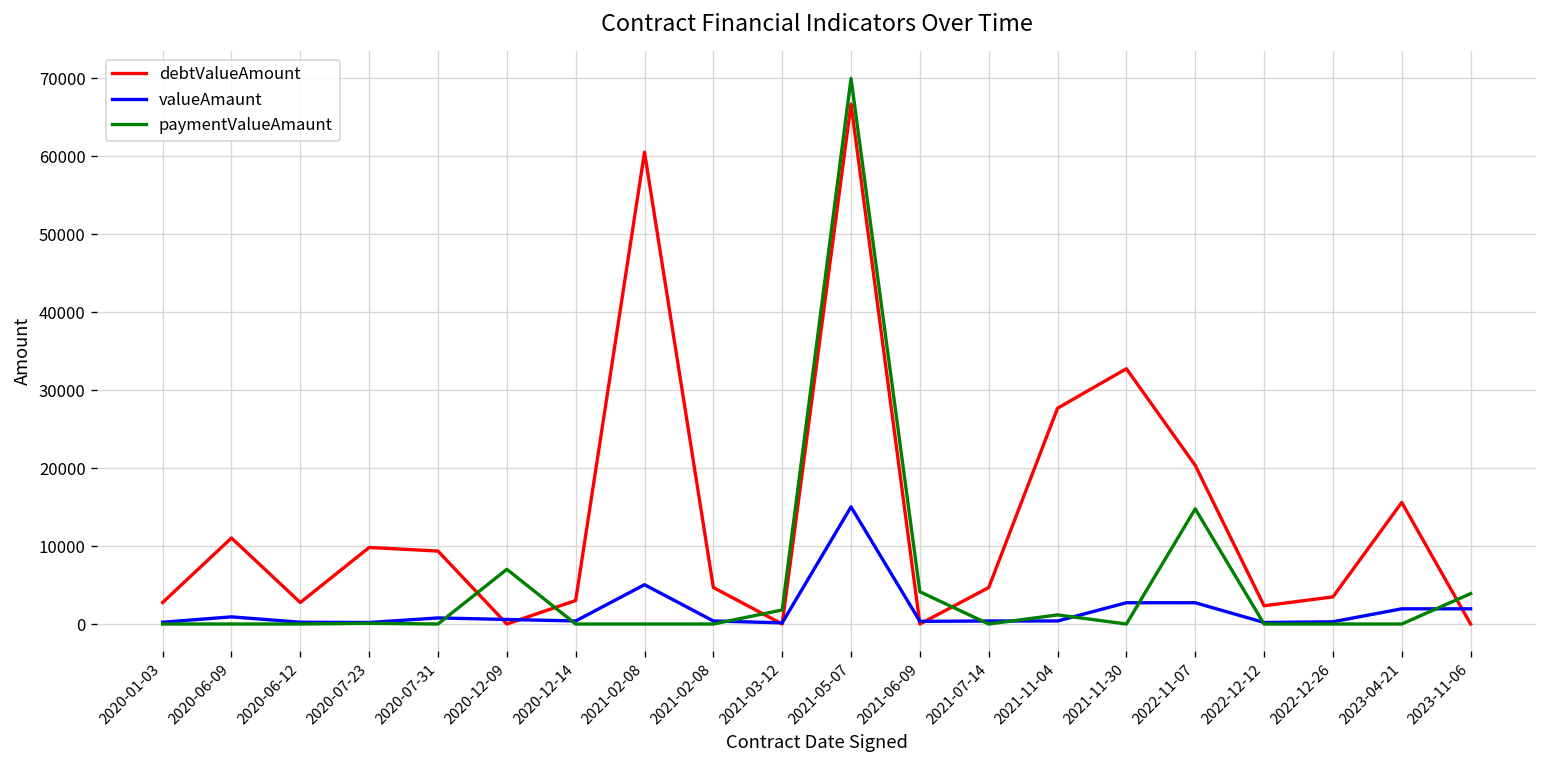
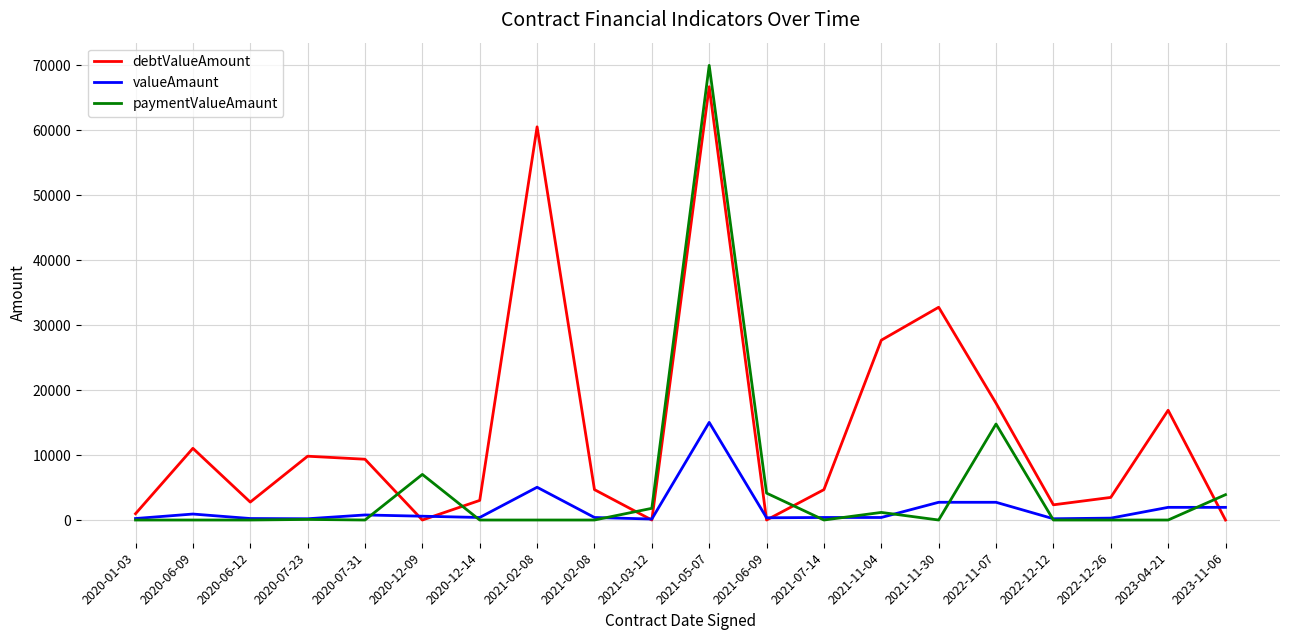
debtValueAmount, 2020-01-03: 3000 -> 1000
debtValueAmount, 2022-11-07: 20000 -> 18000
debtValueAmount, 2023-04-21: 16000 -> 17000
